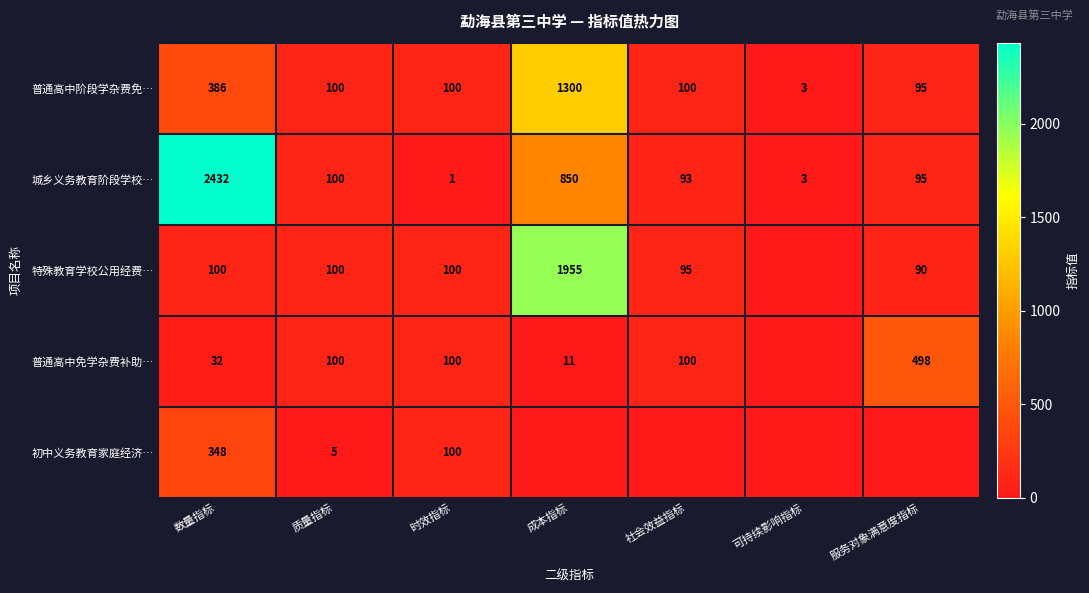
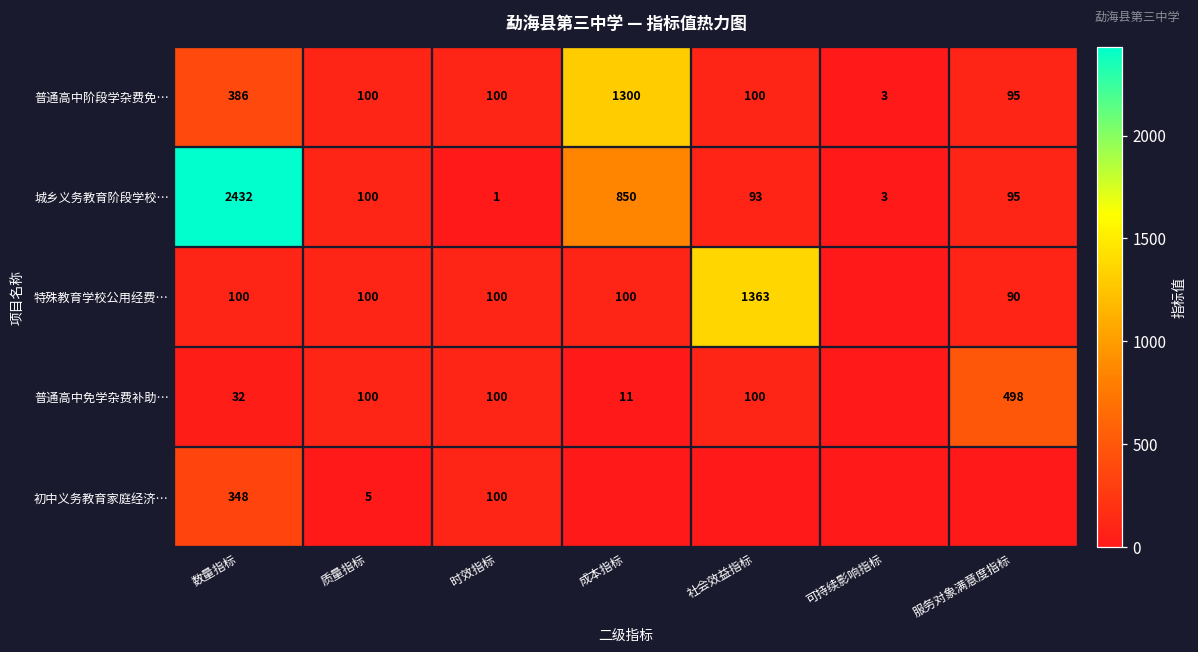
特殊教育学校公用经费…, 成本指标: 1955 -> 100
特殊教育学校公用经费…, 社会效益指标: 95 -> 1363
